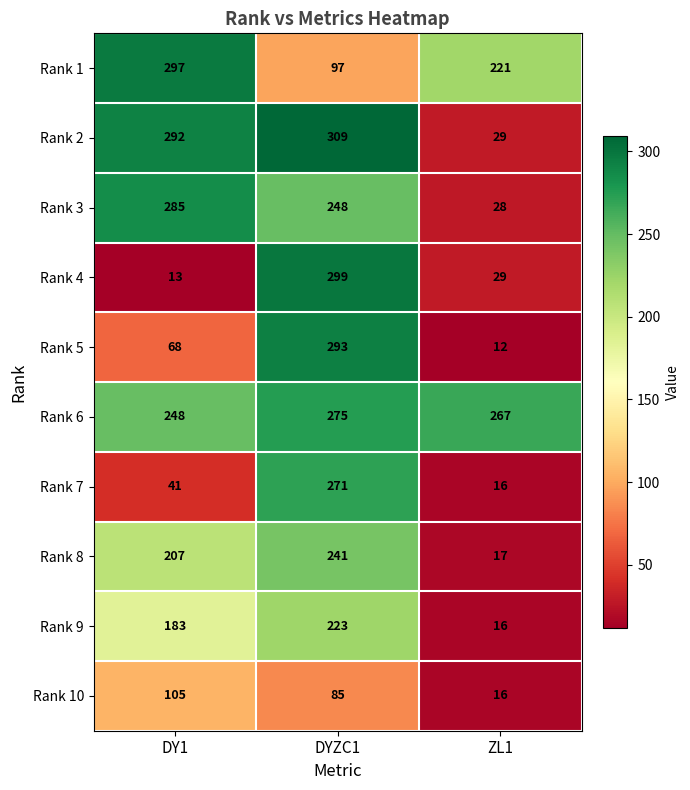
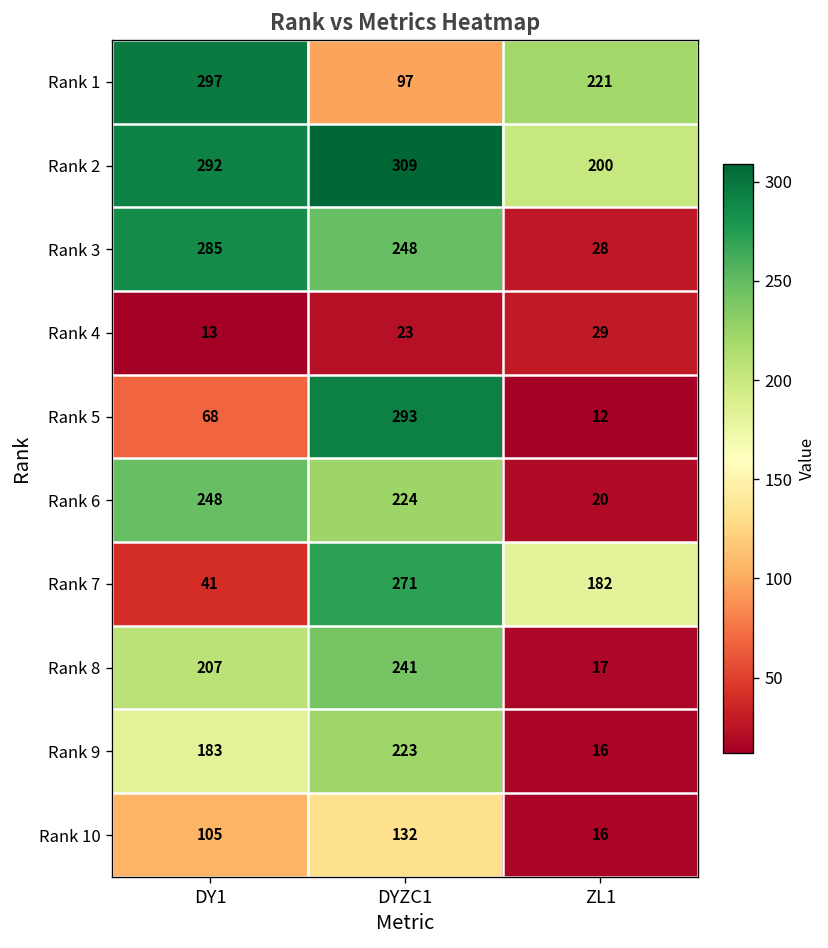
Rank 2, ZL1: 29 -> 200
Rank 4, DYZC1: 299 -> 23
Rank 6, DYZC1: 275 -> 224
Rank 6, ZL1: 267 -> 20
Rank 7, ZL1: 16 -> 182
Rank 10, DYZC1: 85 -> 132
